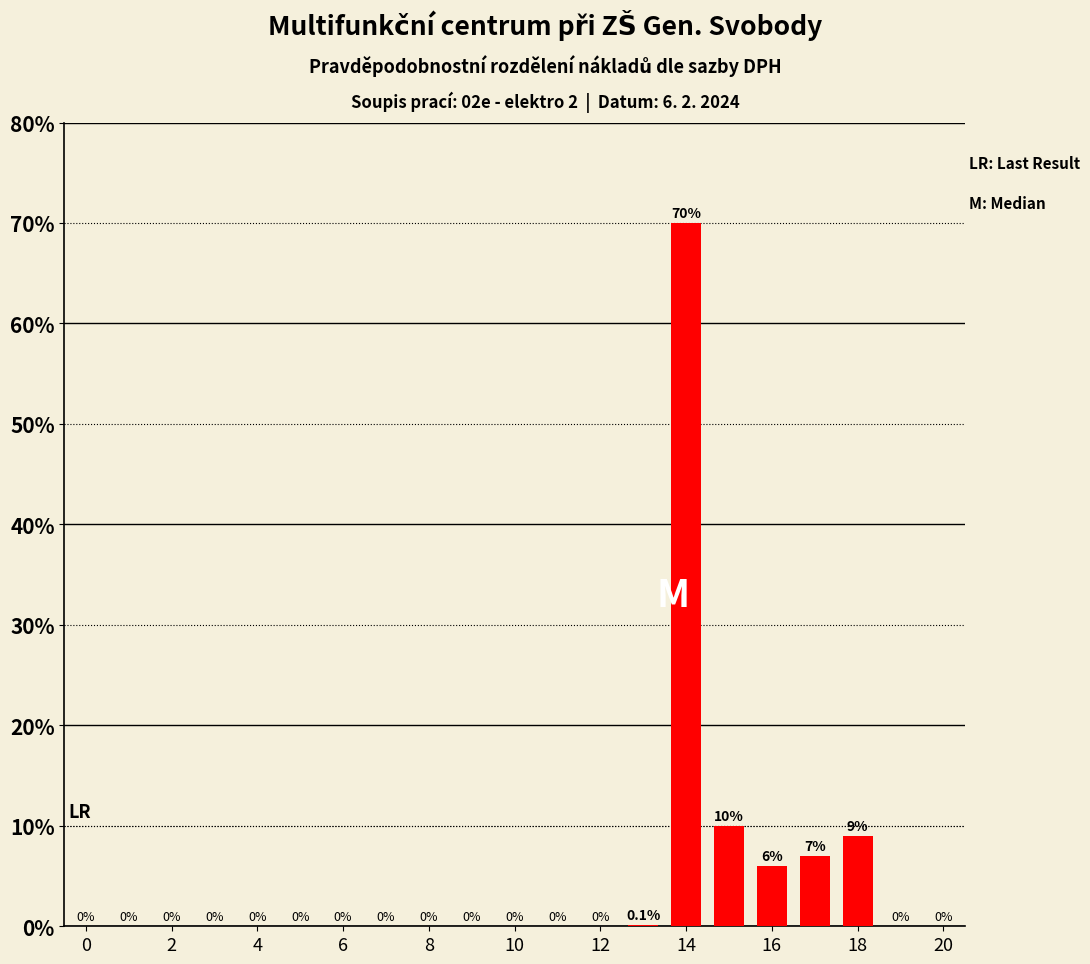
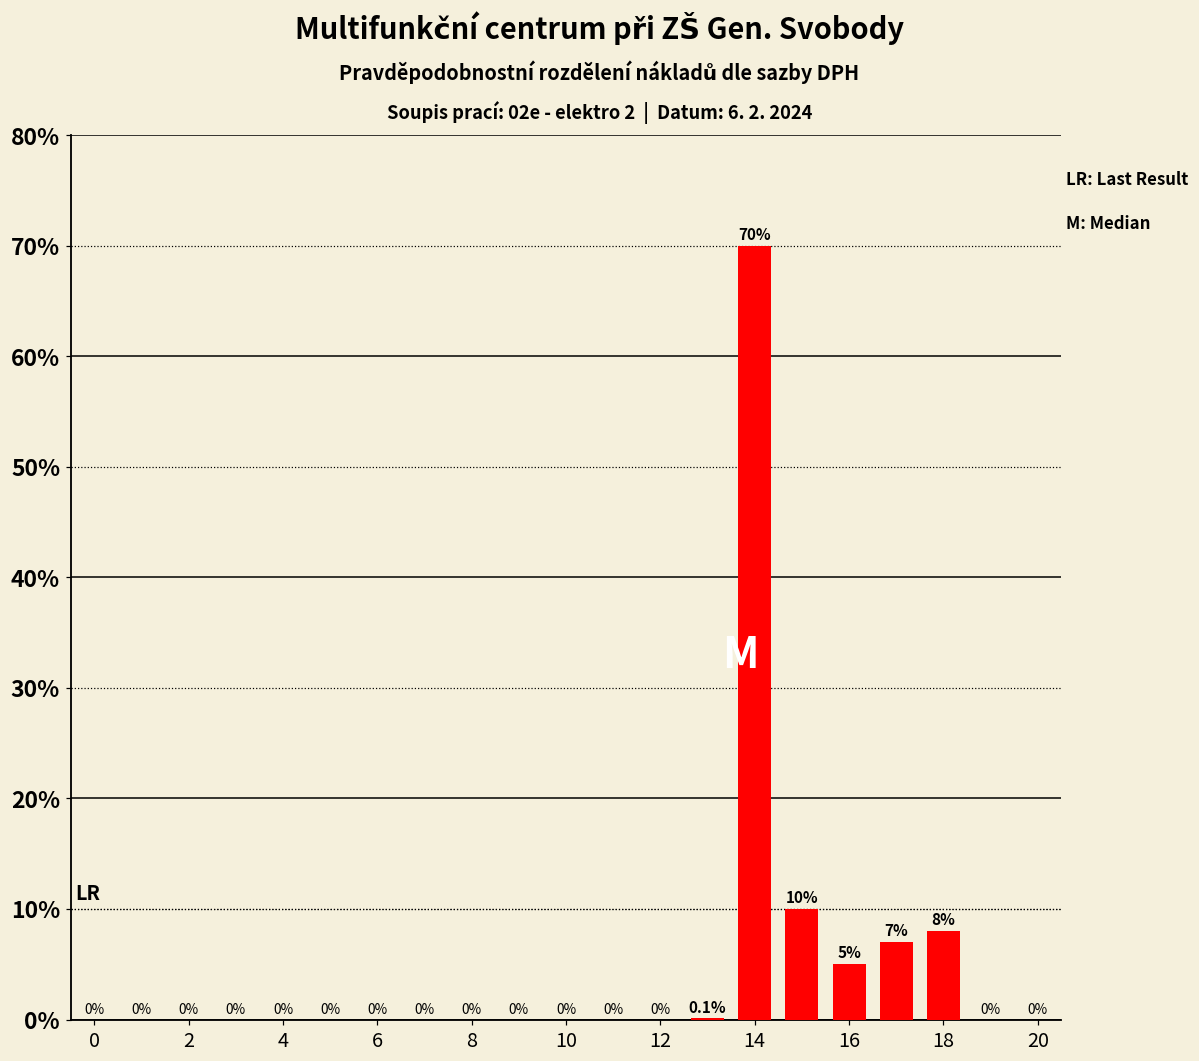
16: 6% -> 5%
18: 9% -> 8%
